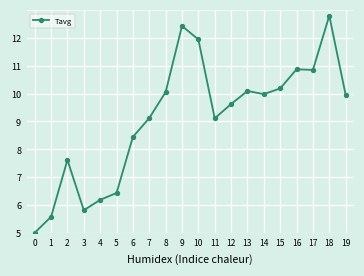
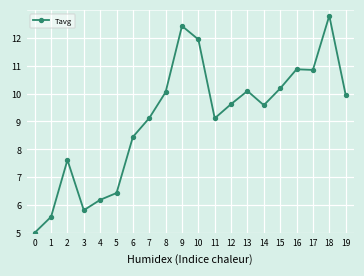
14: 10.0 -> 9.6
